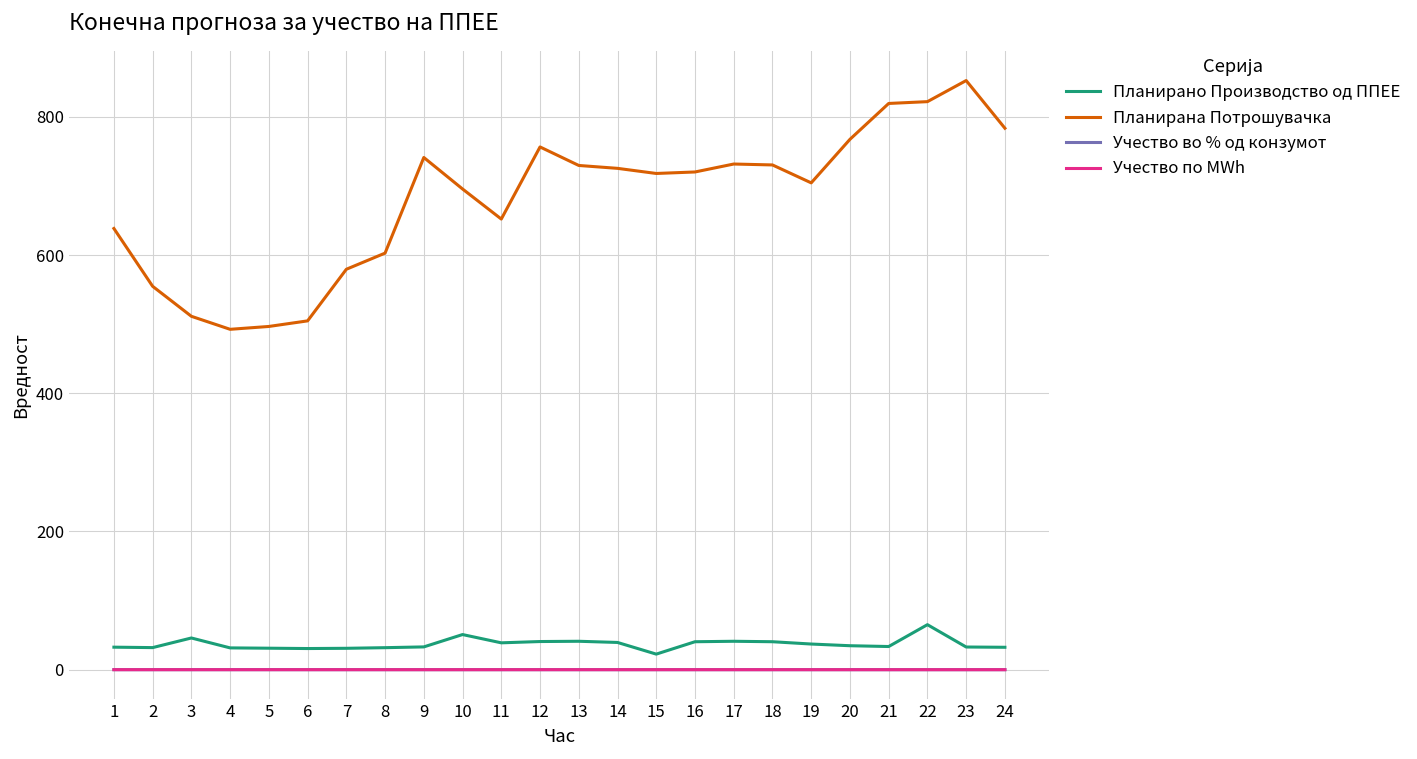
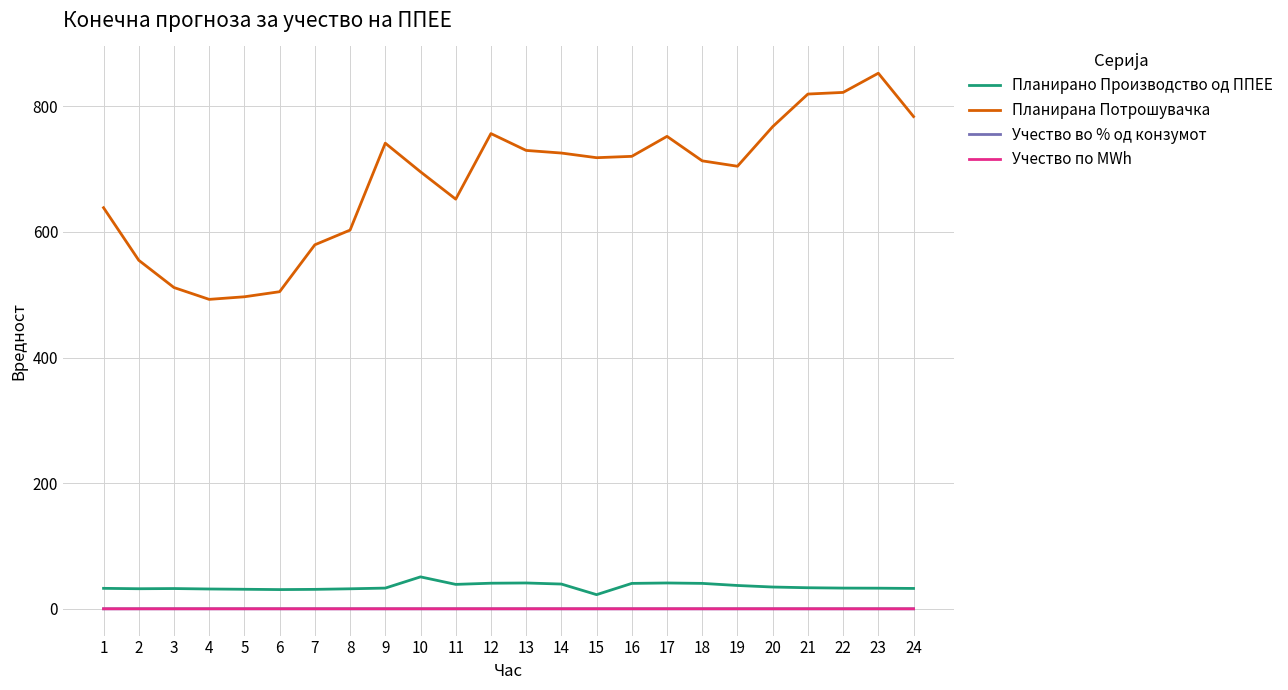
Планирано Производство од ППЕЕ, 3: 50 -> 30
Планирана Потрошувачка, 17: 730 -> 750
Планирана Потрошувачка, 18: 730 -> 710
Планирано Производство од ППЕЕ, 22: 70 -> 30
